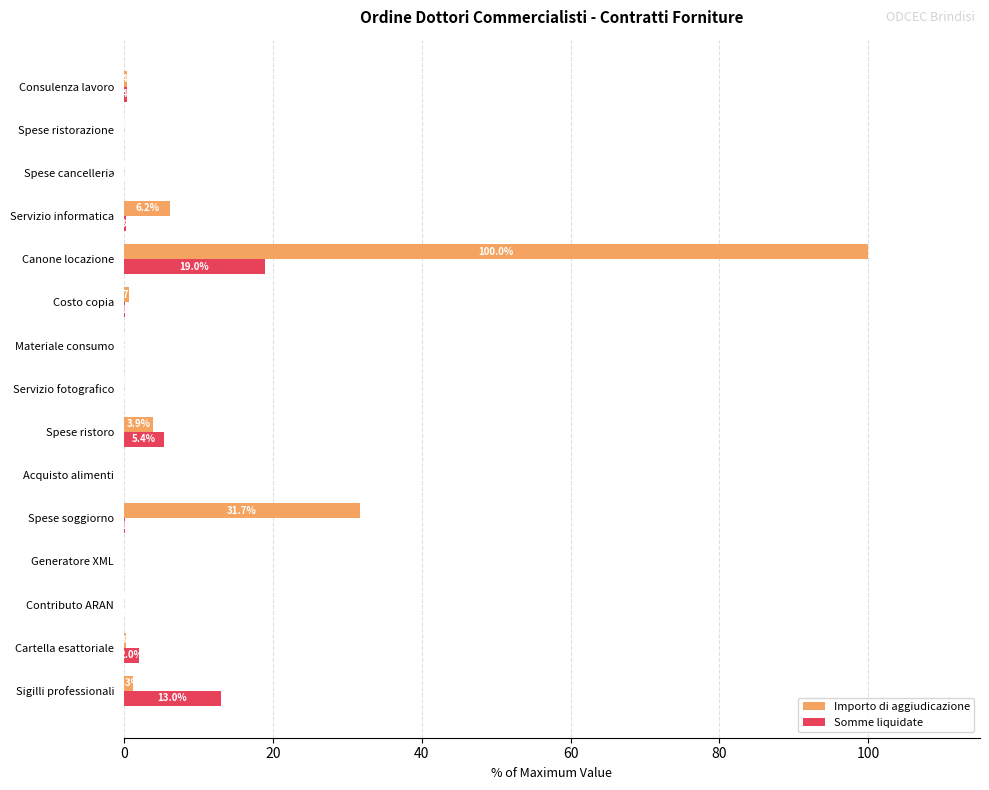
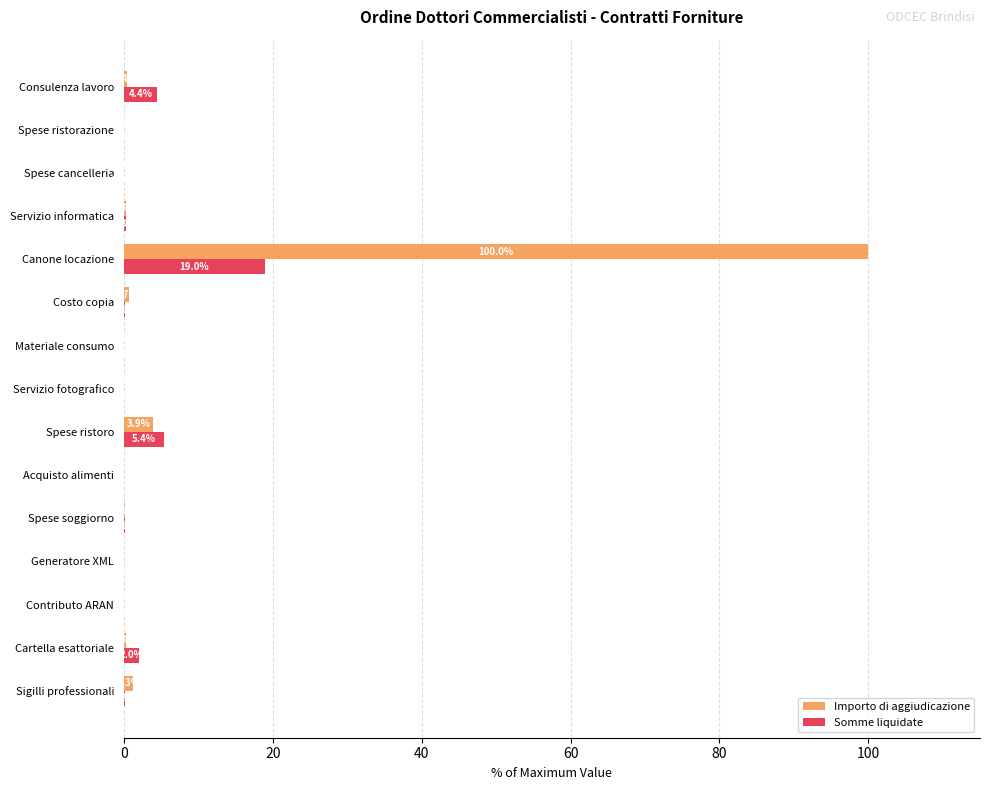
Somme liquidate, Consulenza lavoro: 0 -> 4
Importo di aggiudicazione, Servizio informatica: 6 -> 0
Importo di aggiudicazione, Spese soggiorno: 32 -> 0
Somme liquidate, Sigilli professionali: 13 -> 0
